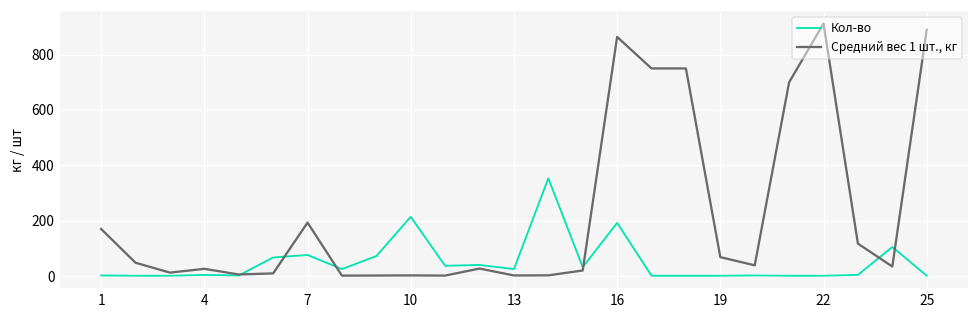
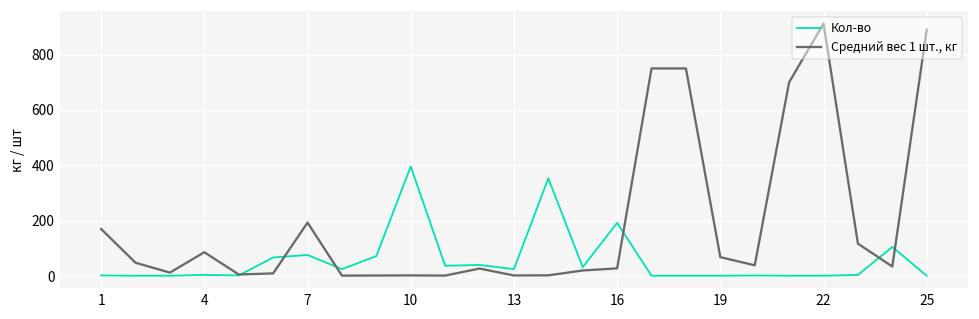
Средний вес 1 шт., кг, 4: 30 -> 90
Кол-во, 10: 210 -> 400
Средний вес 1 шт., кг, 16: 860 -> 30
